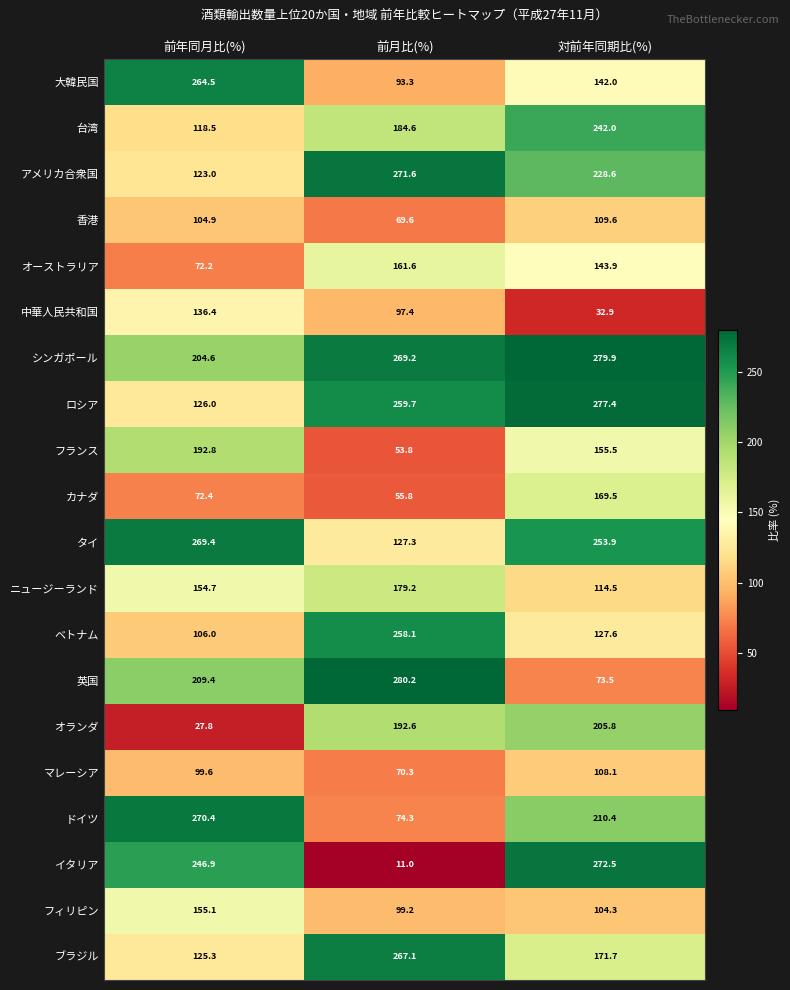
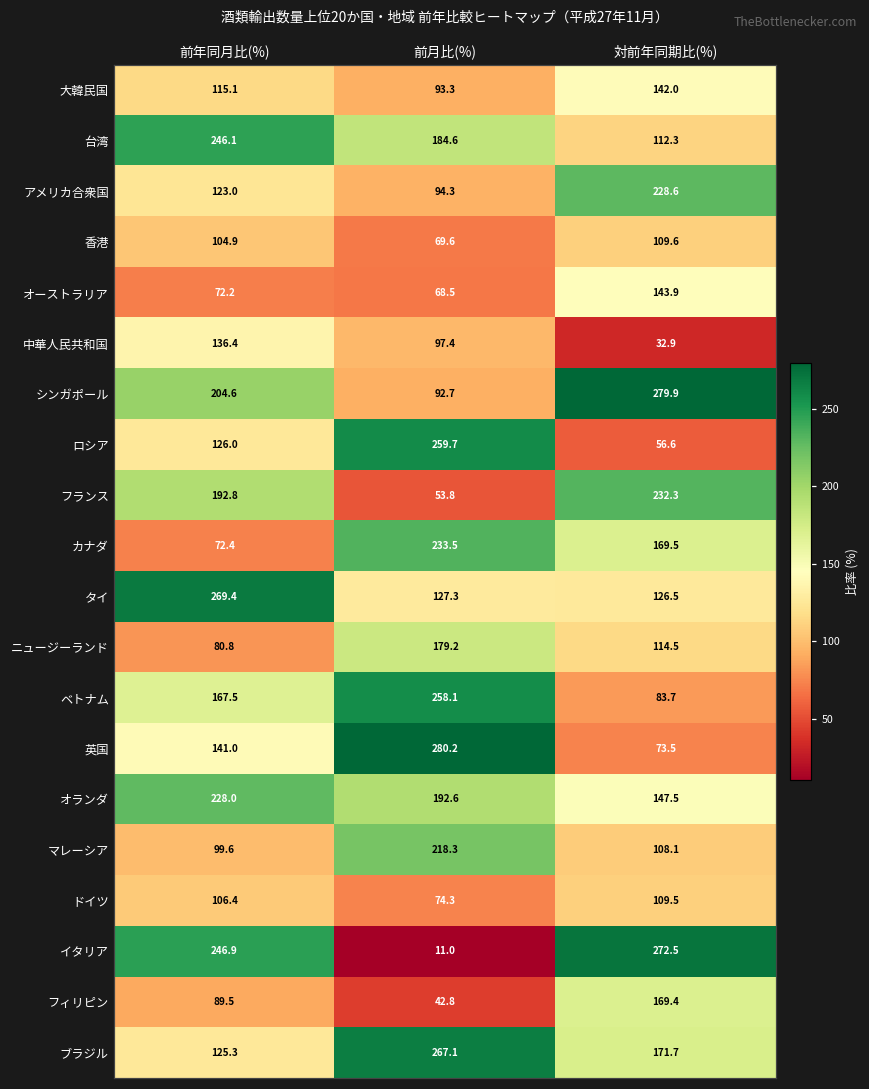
大韓民国, 前年同月比(%): 264.5 -> 115.1
台湾, 前年同月比(%): 118.5 -> 246.1
台湾, 対前年同期比(%): 242.0 -> 112.3
アメリカ合衆国, 前月比(%): 271.6 -> 94.3
オーストラリア, 前月比(%): 161.6 -> 68.5
シンガポール, 前月比(%): 269.2 -> 92.7
ロシア, 対前年同期比(%): 277.4 -> 56.6
フランス, 対前年同期比(%): 155.5 -> 232.3
カナダ, 前月比(%): 55.8 -> 233.5
タイ, 対前年同期比(%): 253.9 -> 126.5
ニュージーランド, 前年同月比(%): 154.7 -> 80.8
ベトナム, 前年同月比(%): 106.0 -> 167.5
ベトナム, 対前年同期比(%): 127.6 -> 83.7
英国, 前年同月比(%): 209.4 -> 141.0
オランダ, 前年同月比(%): 27.8 -> 228.0
オランダ, 対前年同期比(%): 205.8 -> 147.5
マレーシア, 前月比(%): 70.3 -> 218.3
ドイツ, 前年同月比(%): 270.4 -> 106.4
ドイツ, 対前年同期比(%): 210.4 -> 109.5
フィリピン, 前年同月比(%): 155.1 -> 89.5
フィリピン, 前月比(%): 99.2 -> 42.8
フィリピン, 対前年同期比(%): 104.3 -> 169.4
